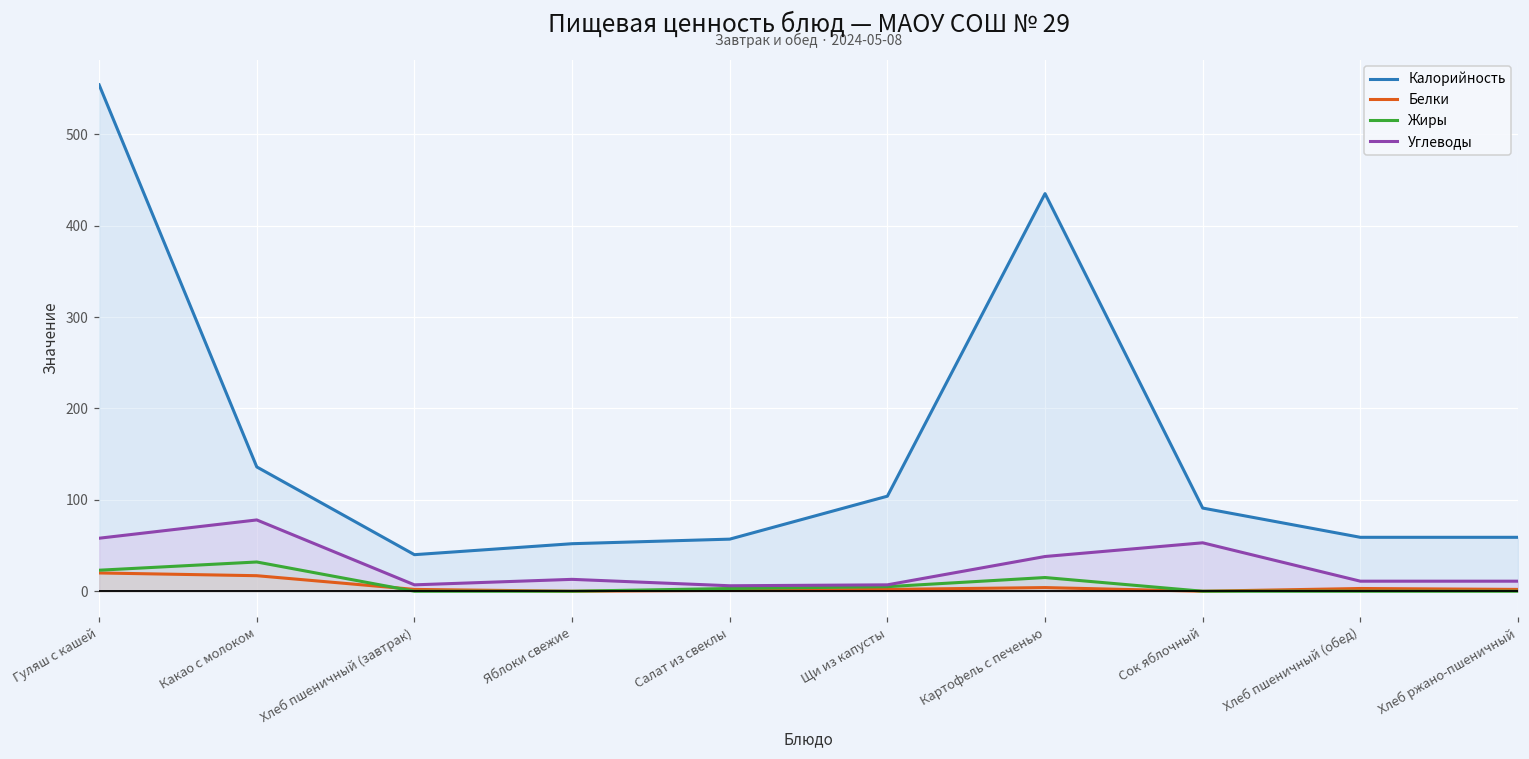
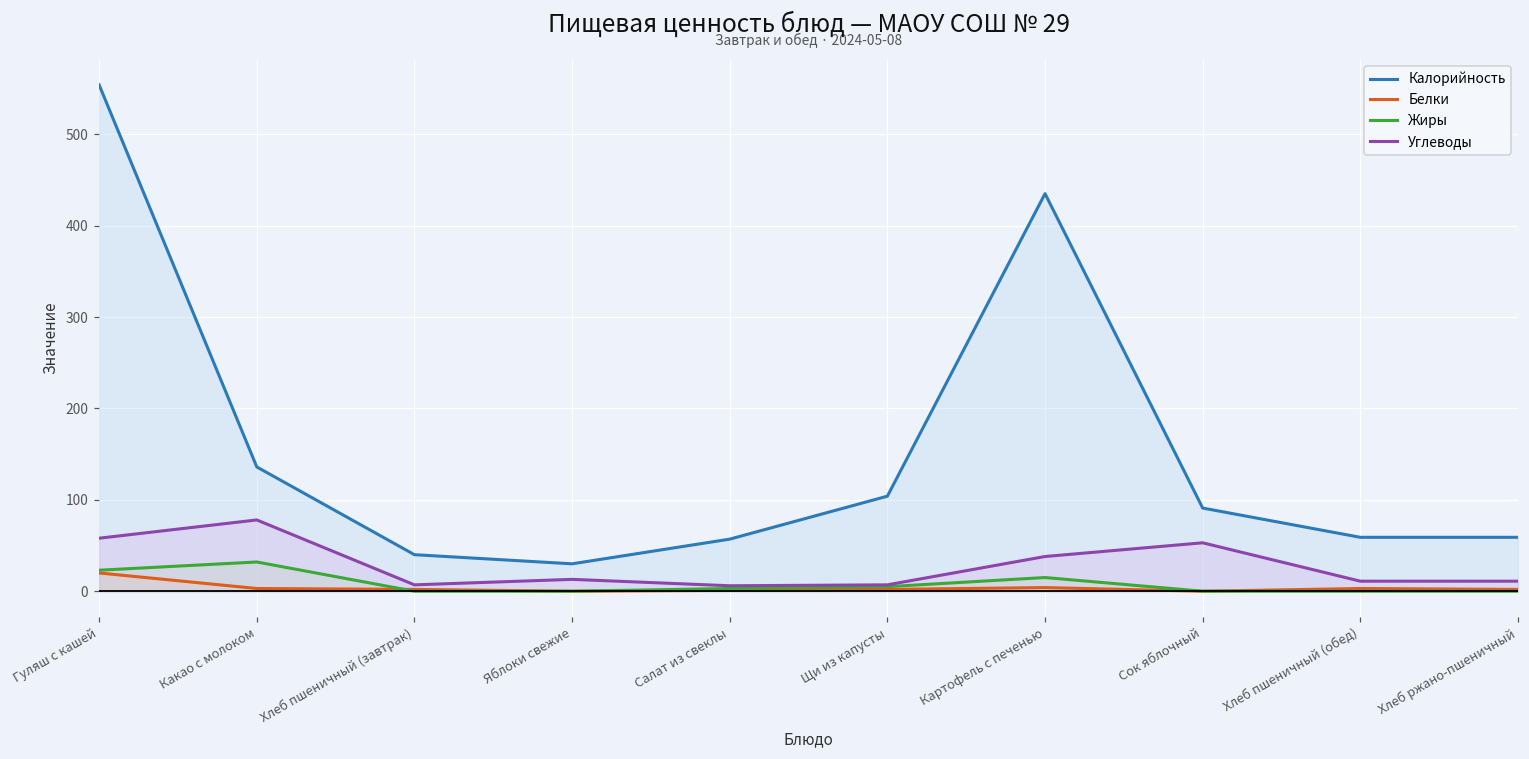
Белки, Какао с молоком: 20 -> 0
Калорийность, Яблоки свежие: 50 -> 30
